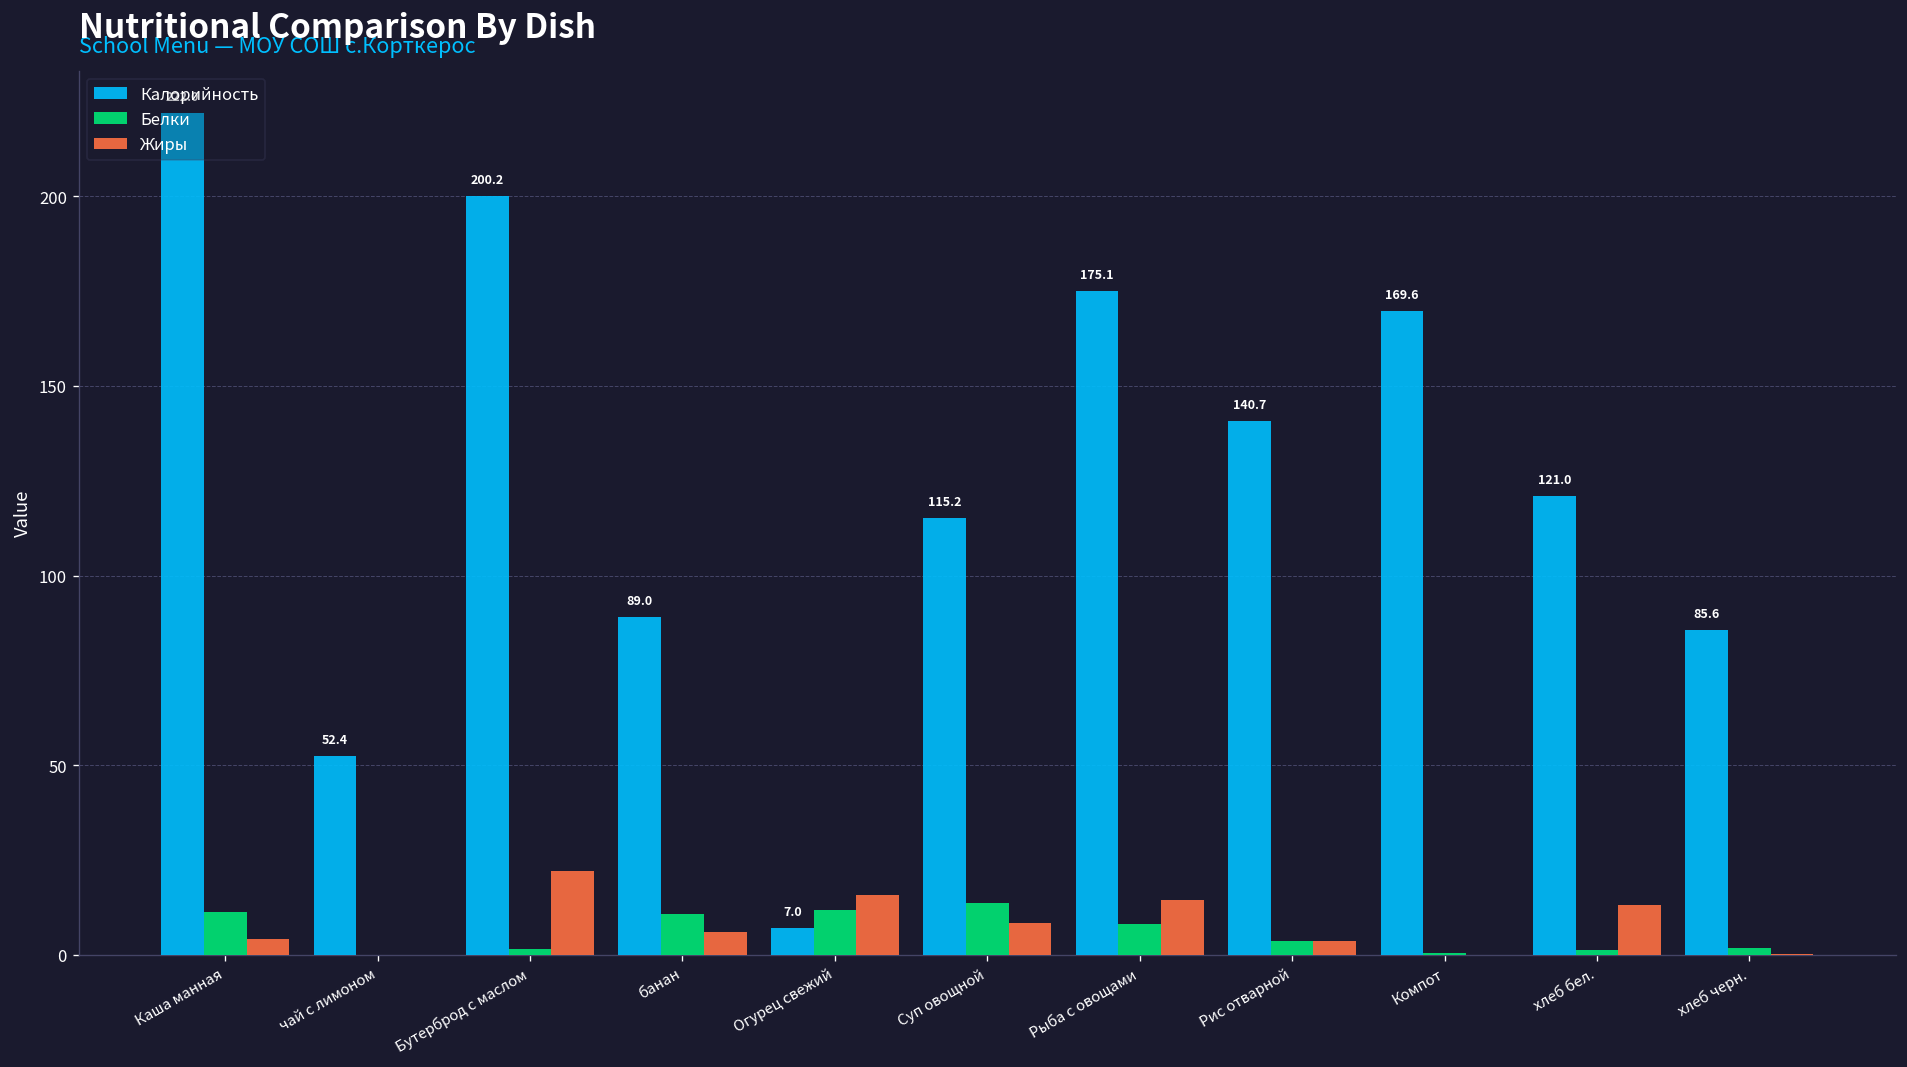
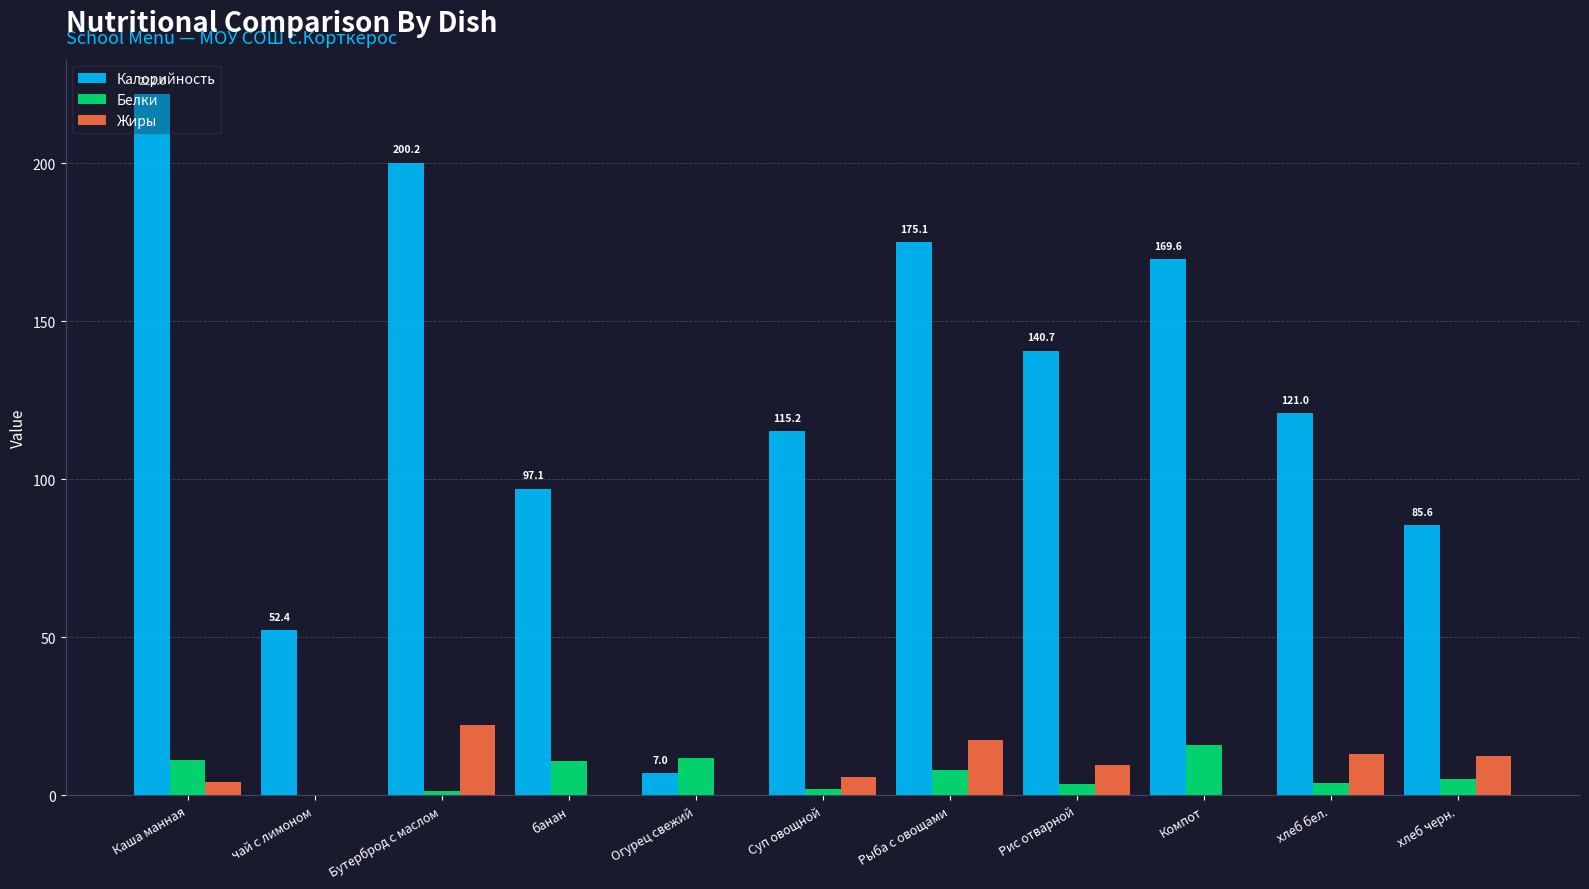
Калорийность, банан: 89.0 -> 97.1
Жиры, банан: 6 -> 0
Жиры, Огурец свежий: 16 -> 0
Белки, Суп овощной: 14 -> 2
Жиры, Суп овощной: 8 -> 6
Жиры, Рыба с овощами: 15 -> 17
Жиры, Рис отварной: 4 -> 10
Белки, Компот: 1 -> 16
Белки, хлеб бел.: 1 -> 4
Белки, хлеб черн.: 2 -> 5
Жиры, хлеб черн.: 0 -> 12
